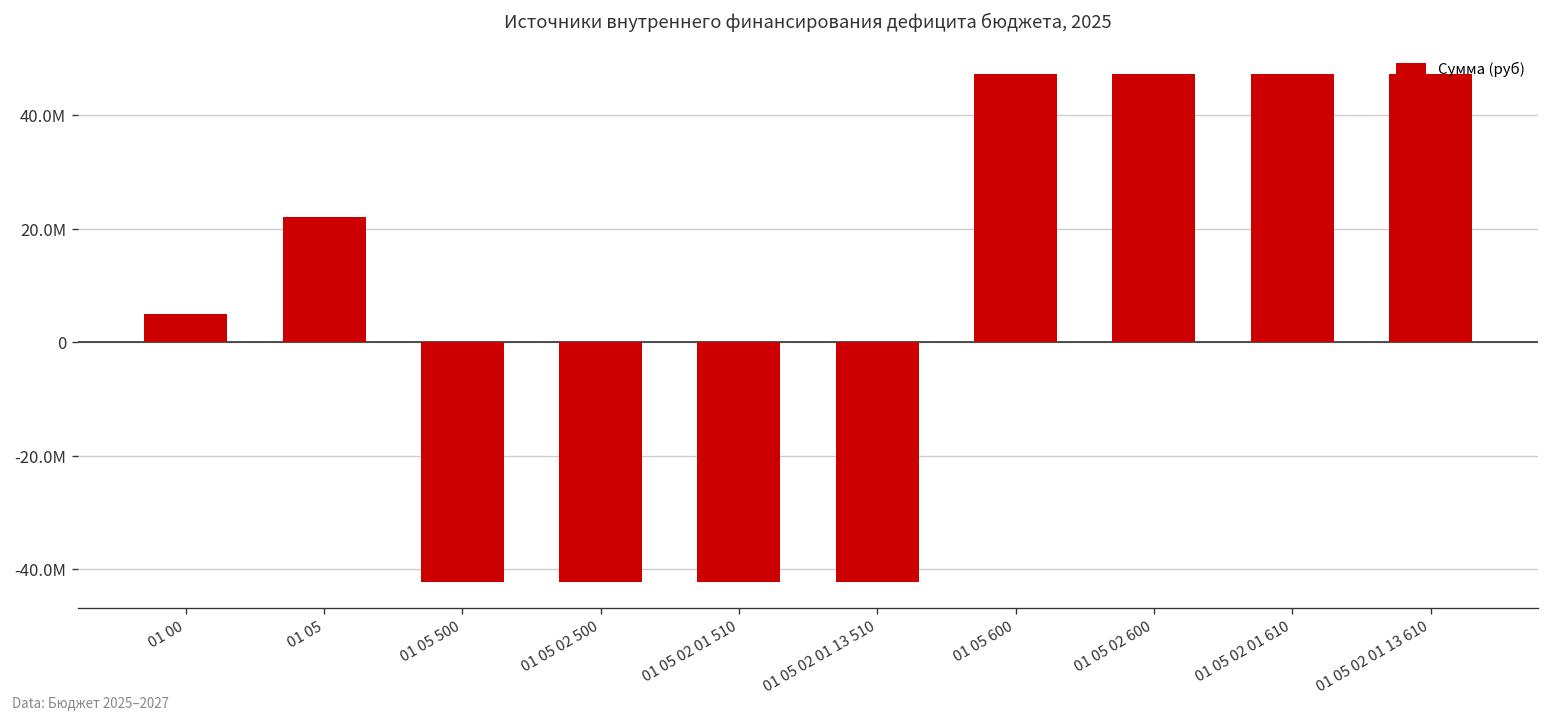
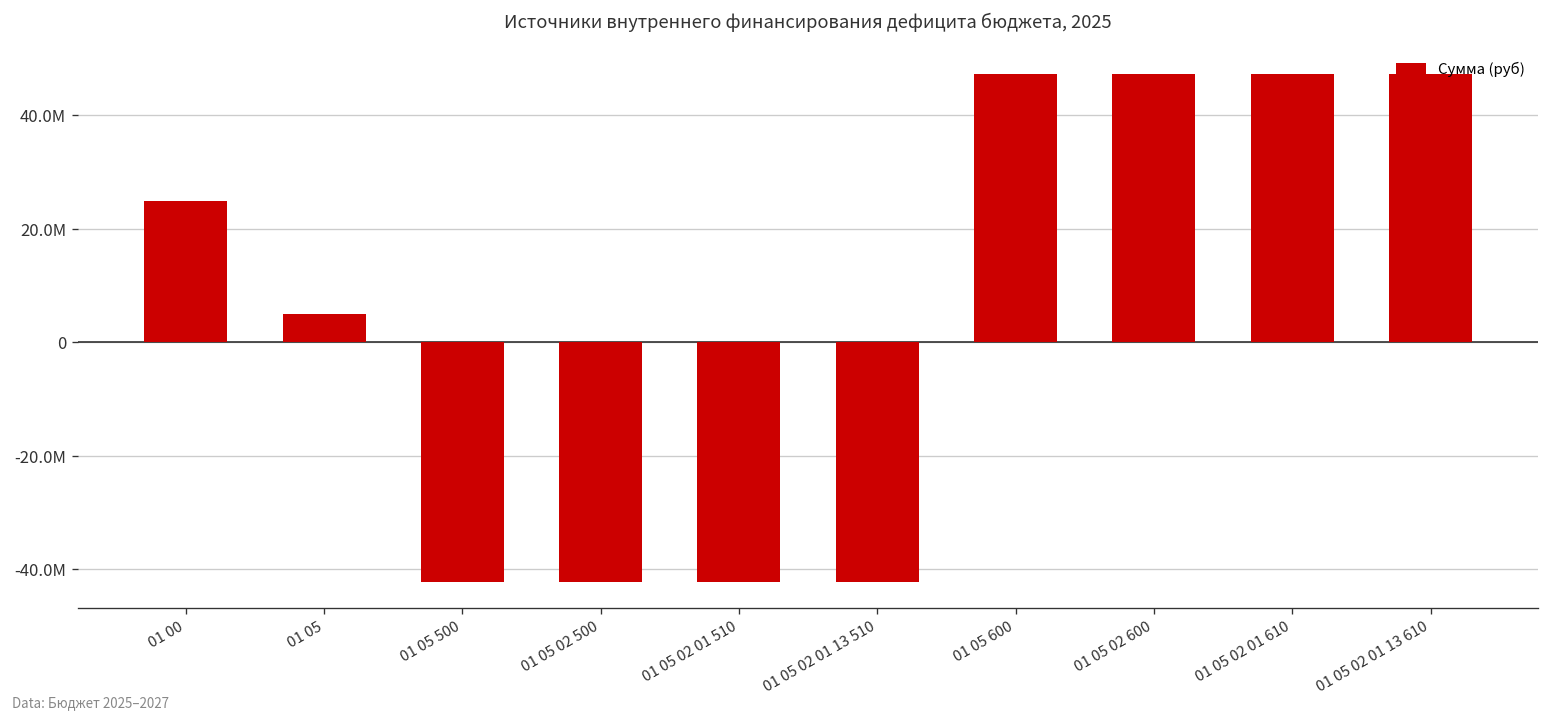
01 00: 5000000 -> 25000000
01 05: 22000000 -> 5000000
